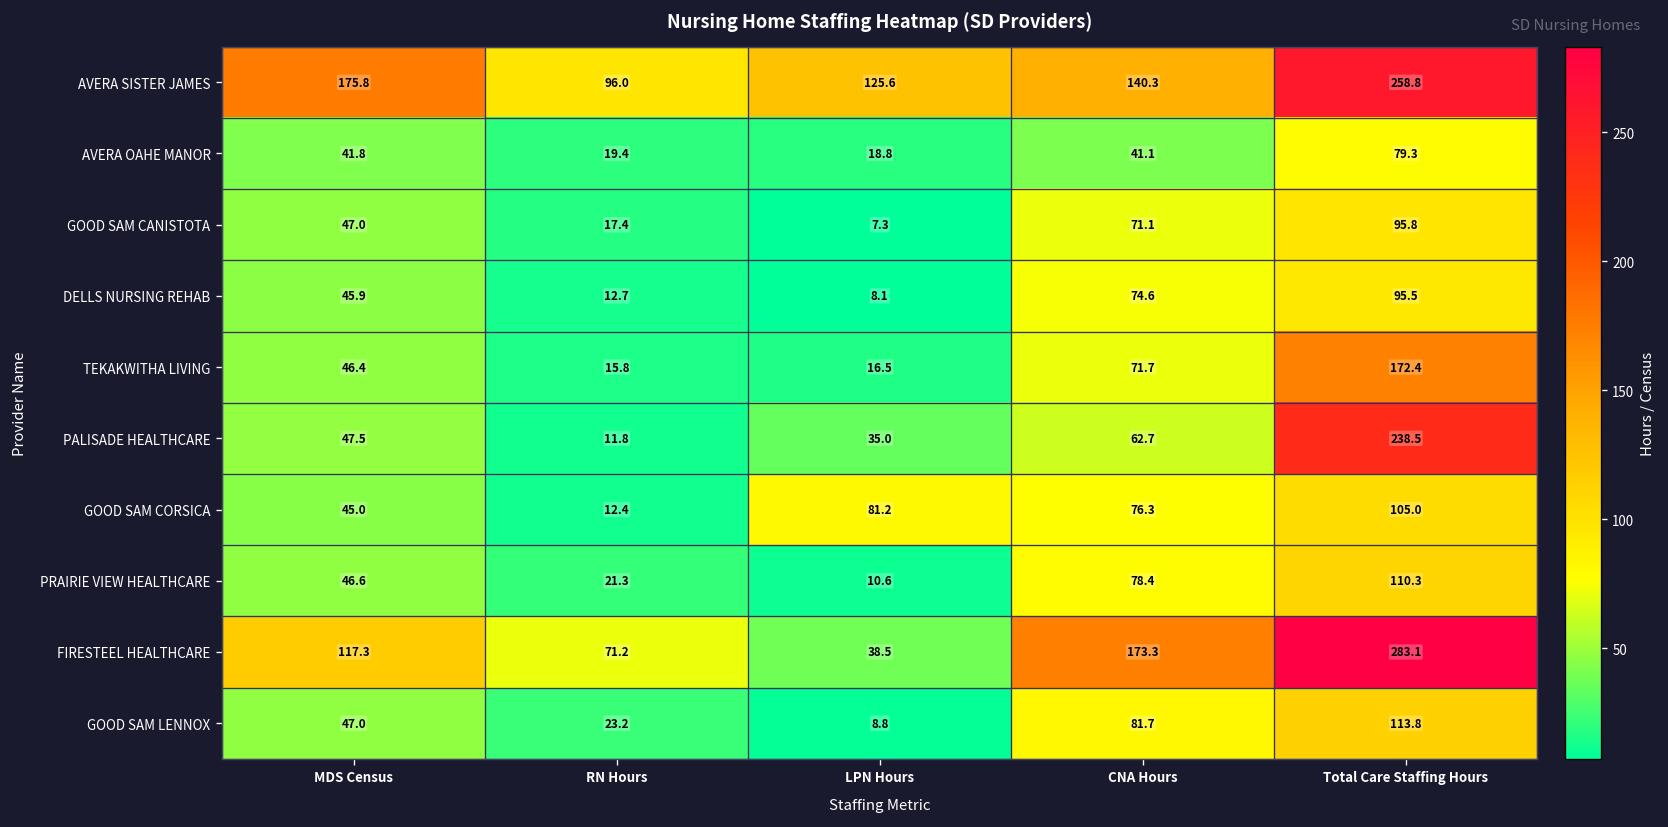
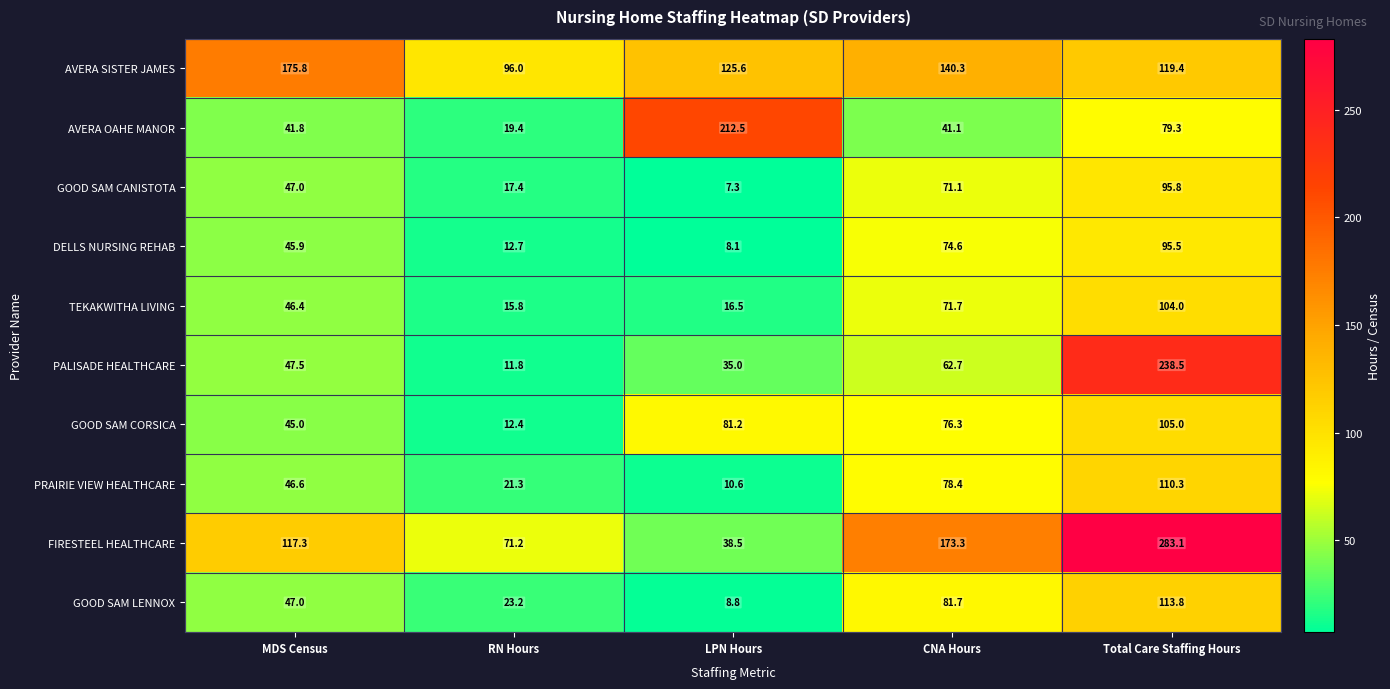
AVERA SISTER JAMES, Total Care Staffing Hours: 258.8 -> 119.4
AVERA OAHE MANOR, LPN Hours: 18.8 -> 212.5
TEKAKWITHA LIVING, Total Care Staffing Hours: 172.4 -> 104.0
